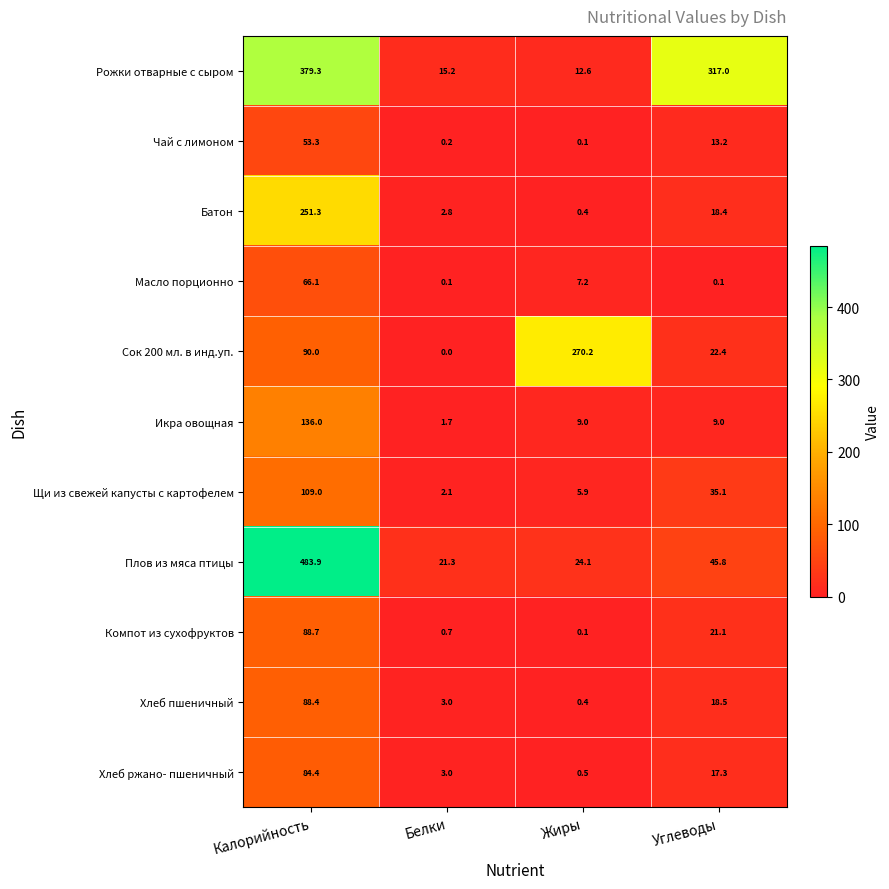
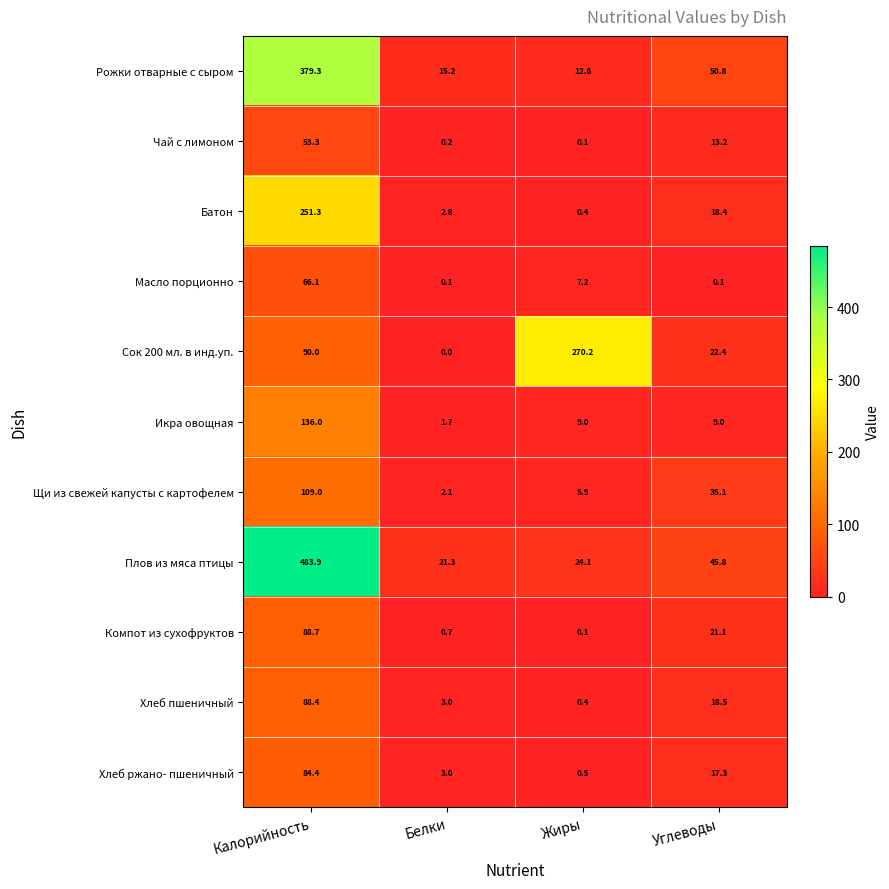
Рожки отварные с сыром, Углеводы: 317.0 -> 50.8
